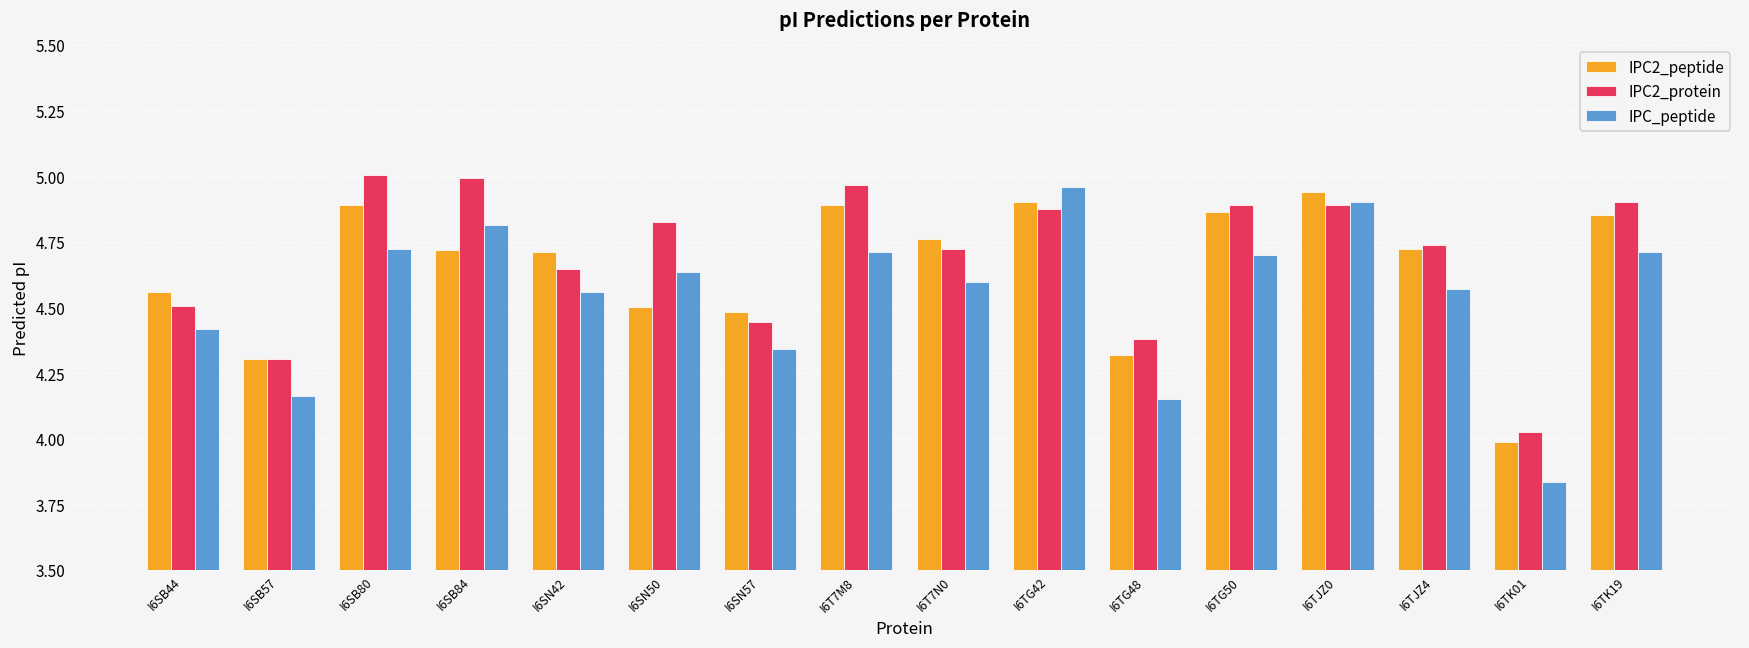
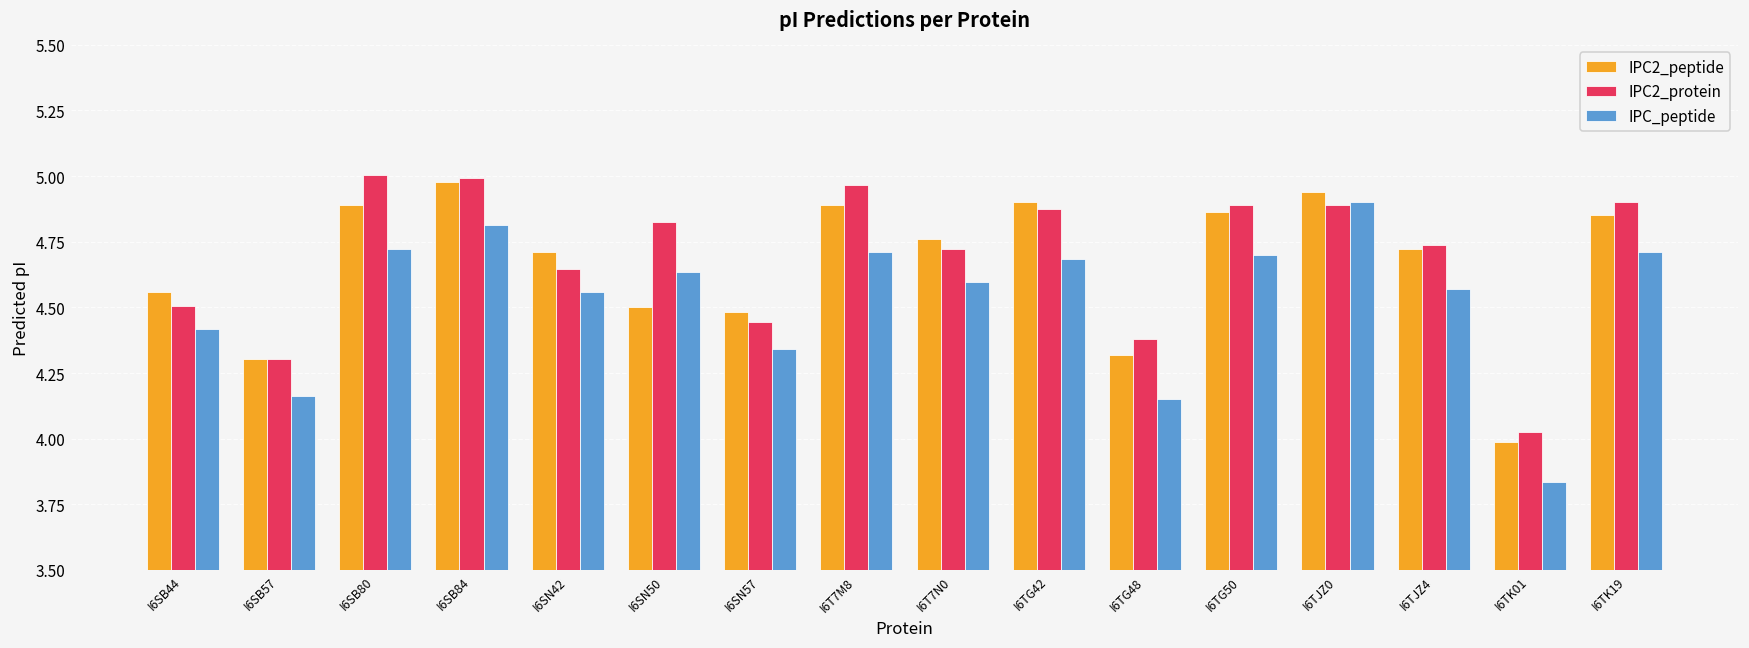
IPC2_peptide, I6SB84: 4.72 -> 4.98
IPC_peptide, I6TG42: 4.96 -> 4.69
